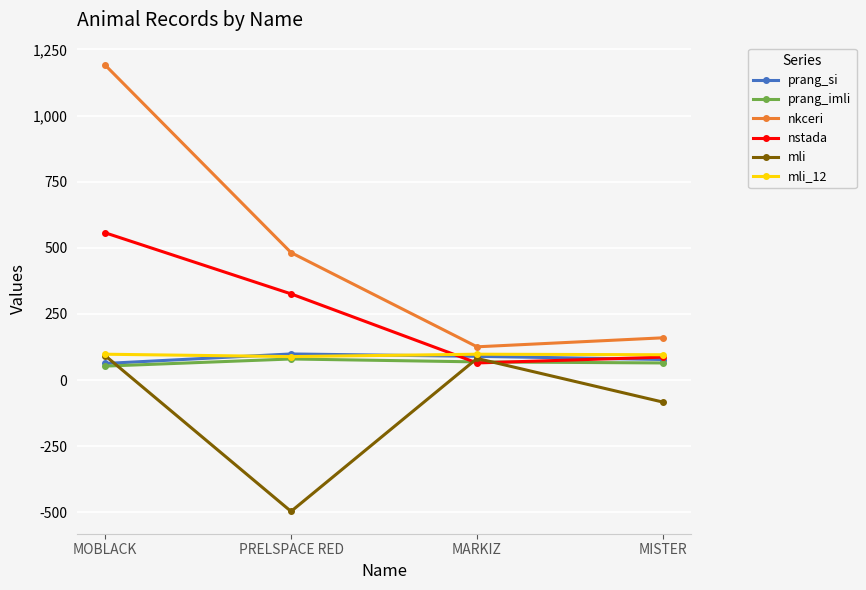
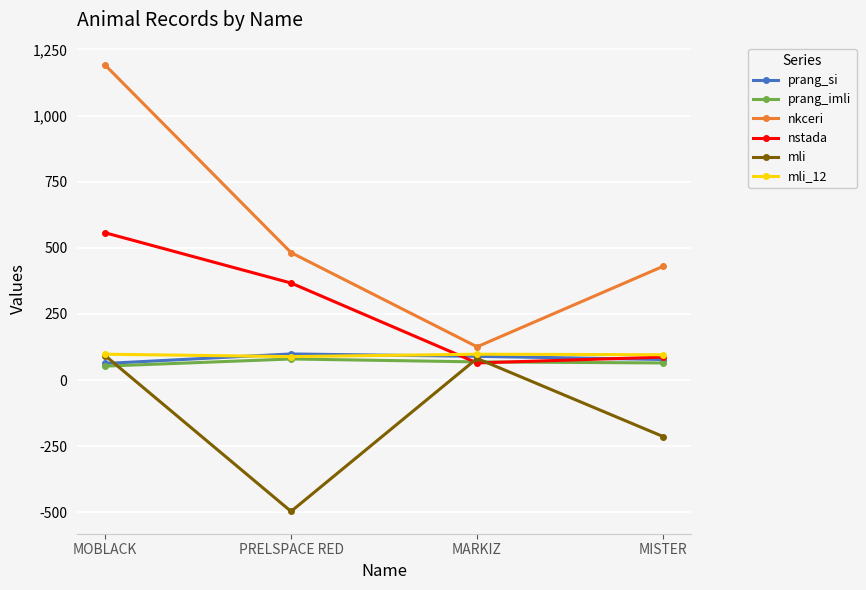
nstada, PRELSPACE RED: 330 -> 370
nkceri, MISTER: 160 -> 430
mli, MISTER: -80 -> -210
